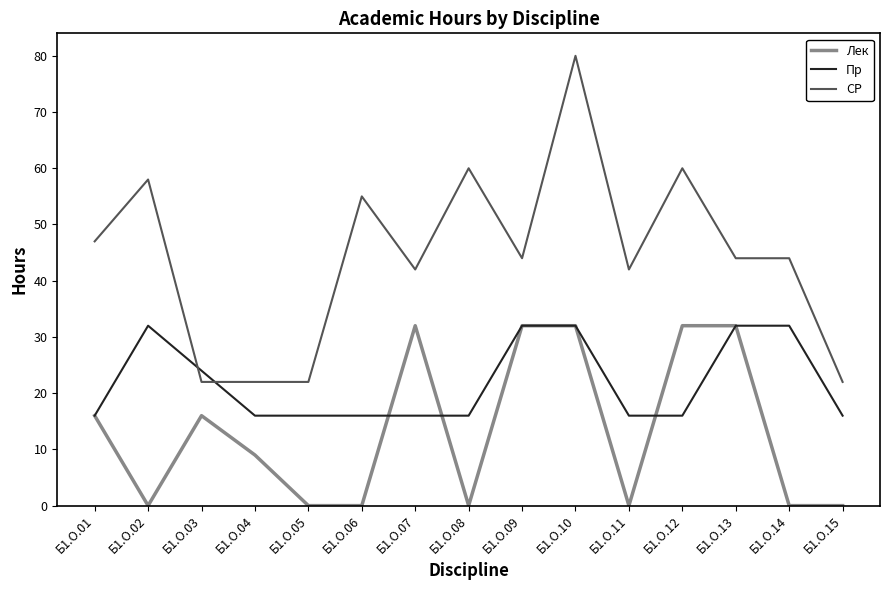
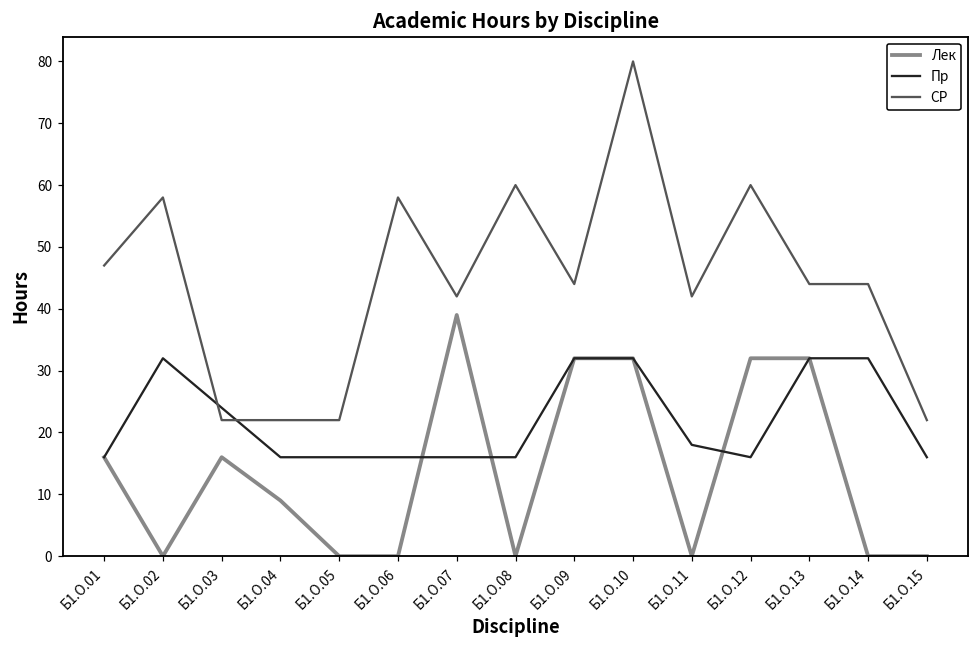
СР, Б1.О.06: 55 -> 58
Лек, Б1.О.07: 32 -> 39
Пр, Б1.О.11: 16 -> 18
